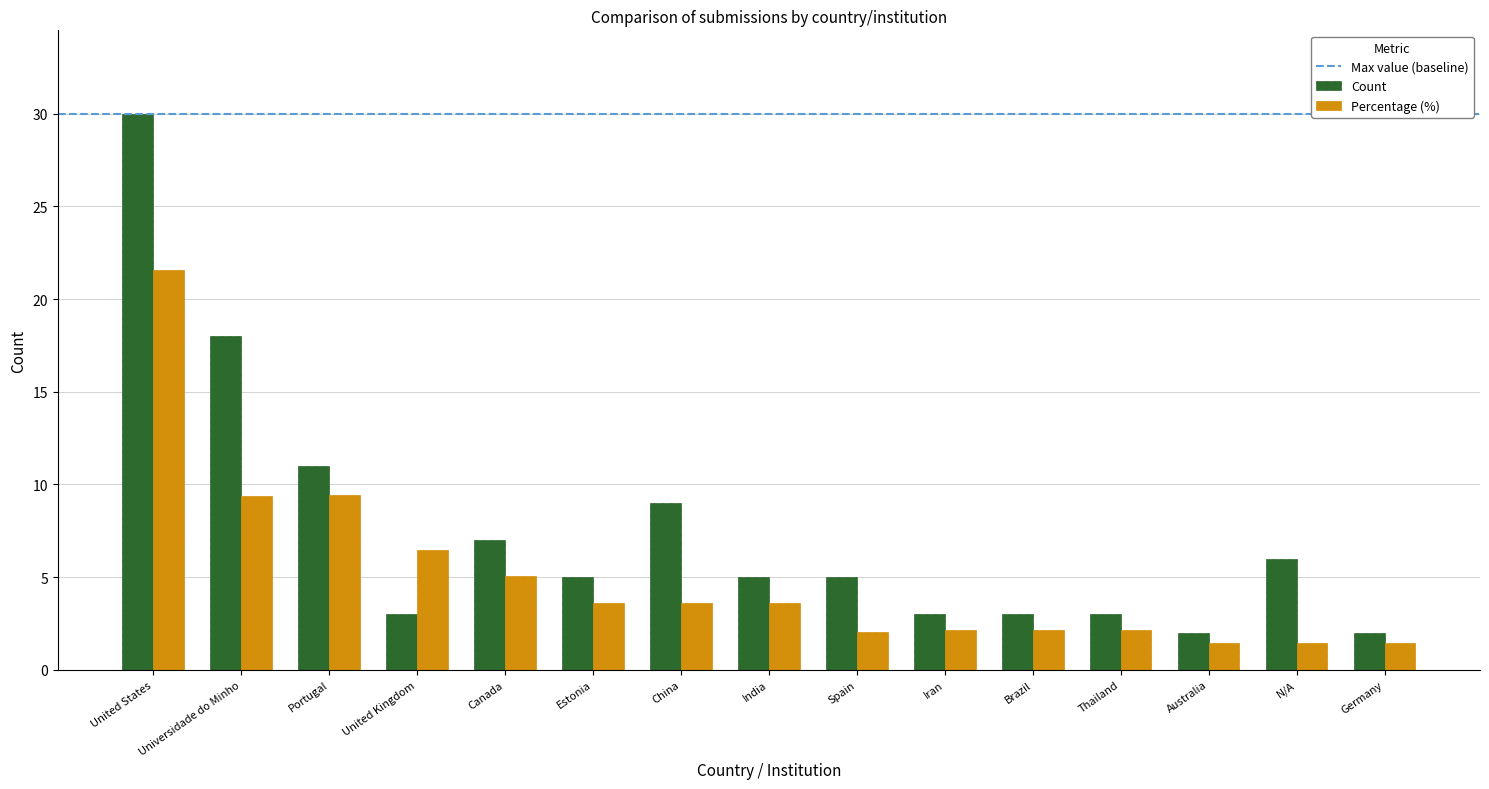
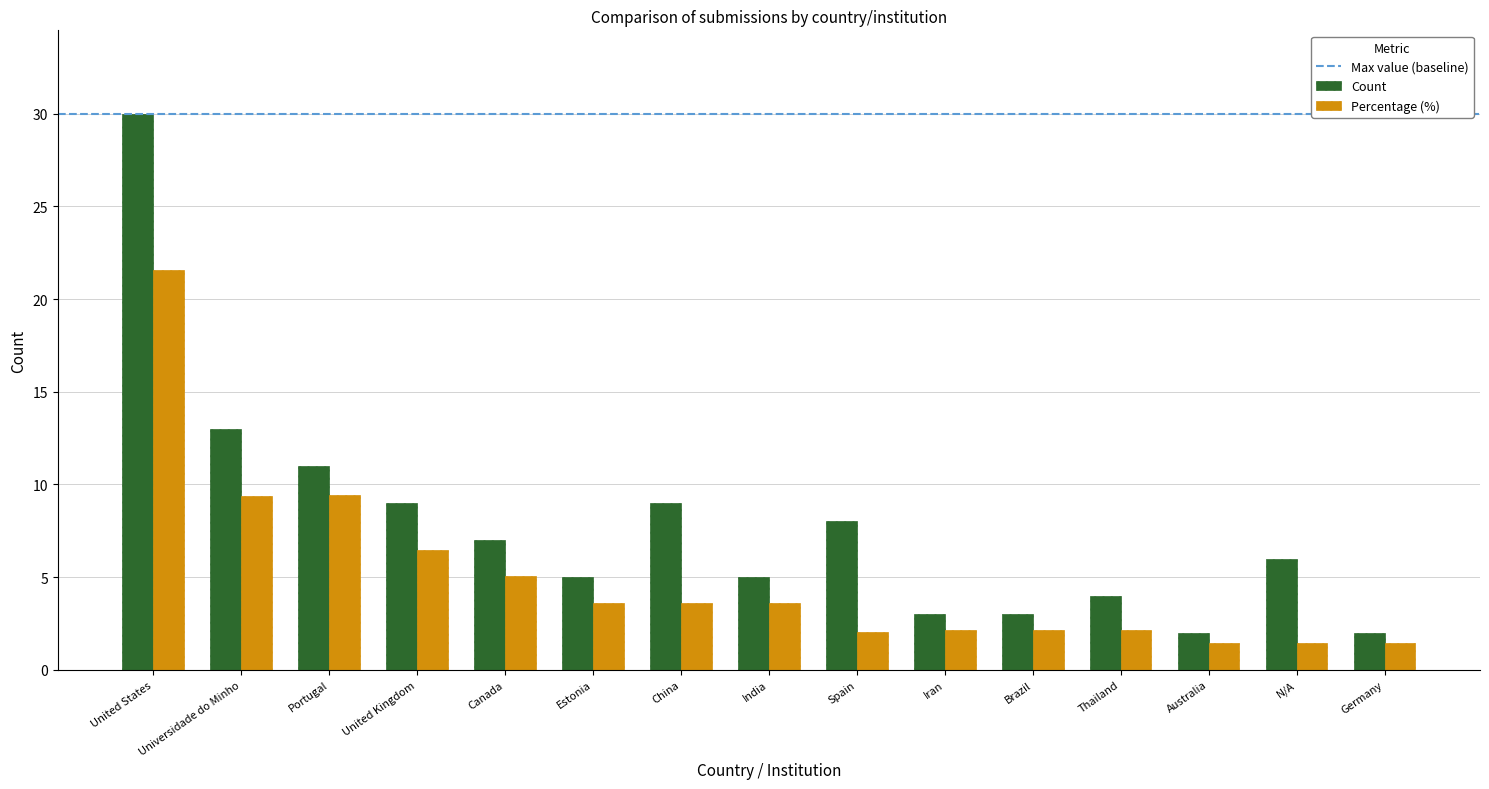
Count, Universidade do Minho: 18 -> 13
Count, United Kingdom: 3 -> 9
Count, Spain: 5 -> 8
Count, Thailand: 3 -> 4
